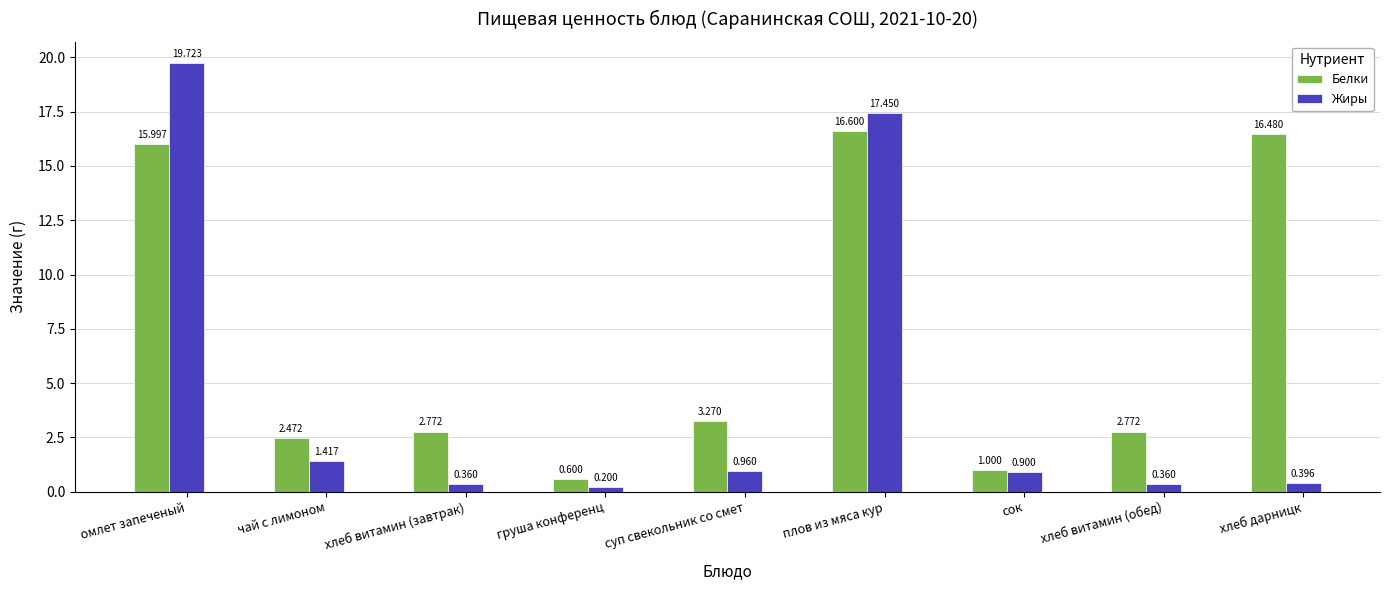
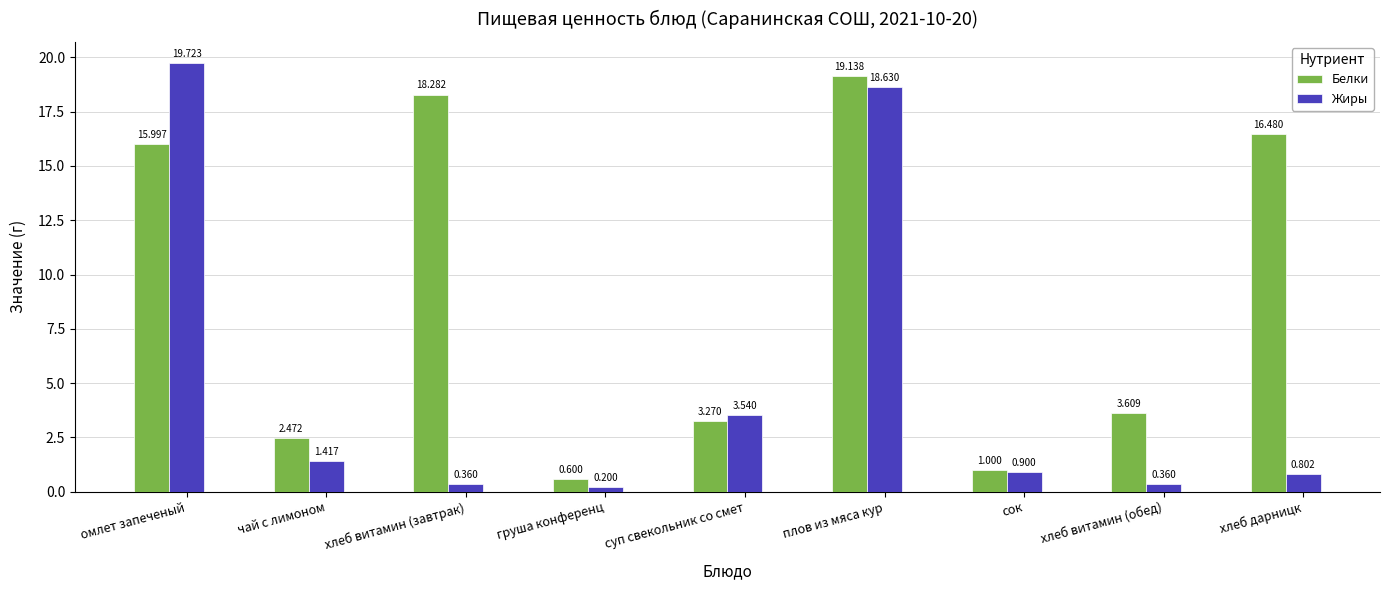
Белки, хлеб витамин (завтрак): 2.772 -> 18.282
Жиры, суп свекольник со смет: 0.960 -> 3.540
Белки, плов из мяса кур: 16.600 -> 19.138
Жиры, плов из мяса кур: 17.450 -> 18.630
Белки, хлеб витамин (обед): 2.772 -> 3.609
Жиры, хлеб дарницк: 0.396 -> 0.802
